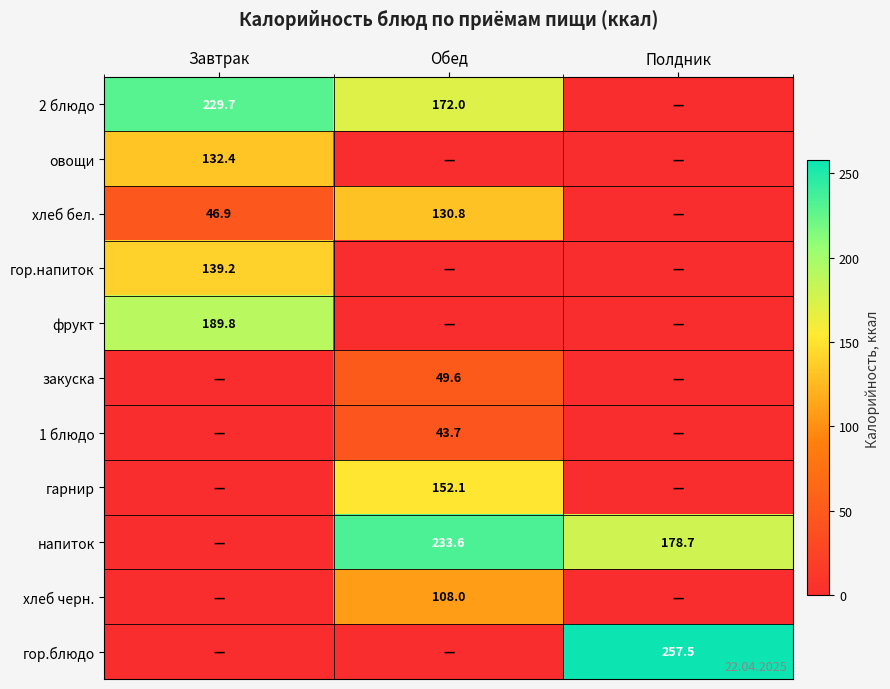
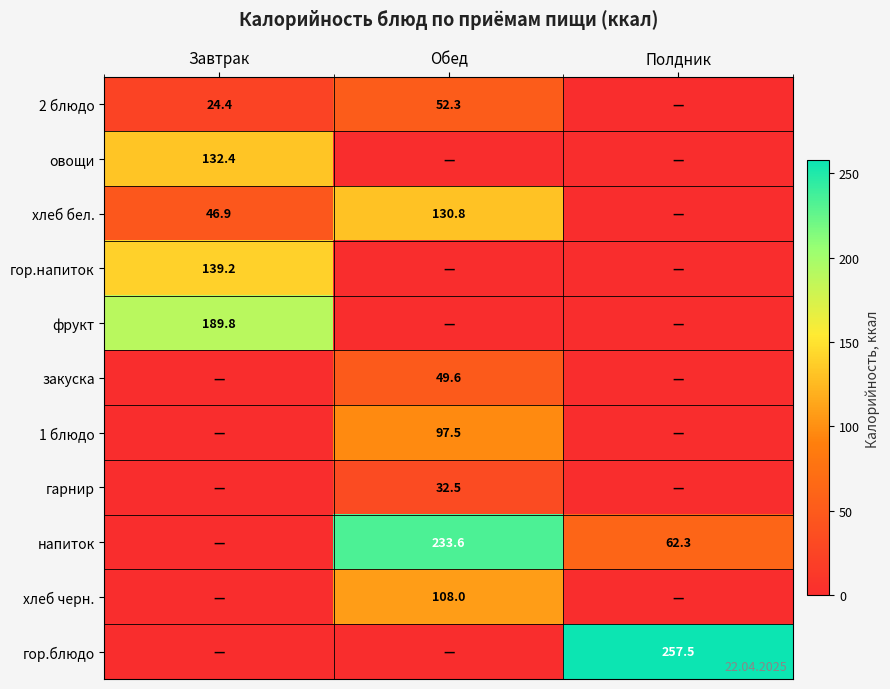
2 блюдо, Завтрак: 229.7 -> 24.4
2 блюдо, Обед: 172.0 -> 52.3
1 блюдо, Обед: 43.7 -> 97.5
гарнир, Обед: 152.1 -> 32.5
напиток, Полдник: 178.7 -> 62.3
